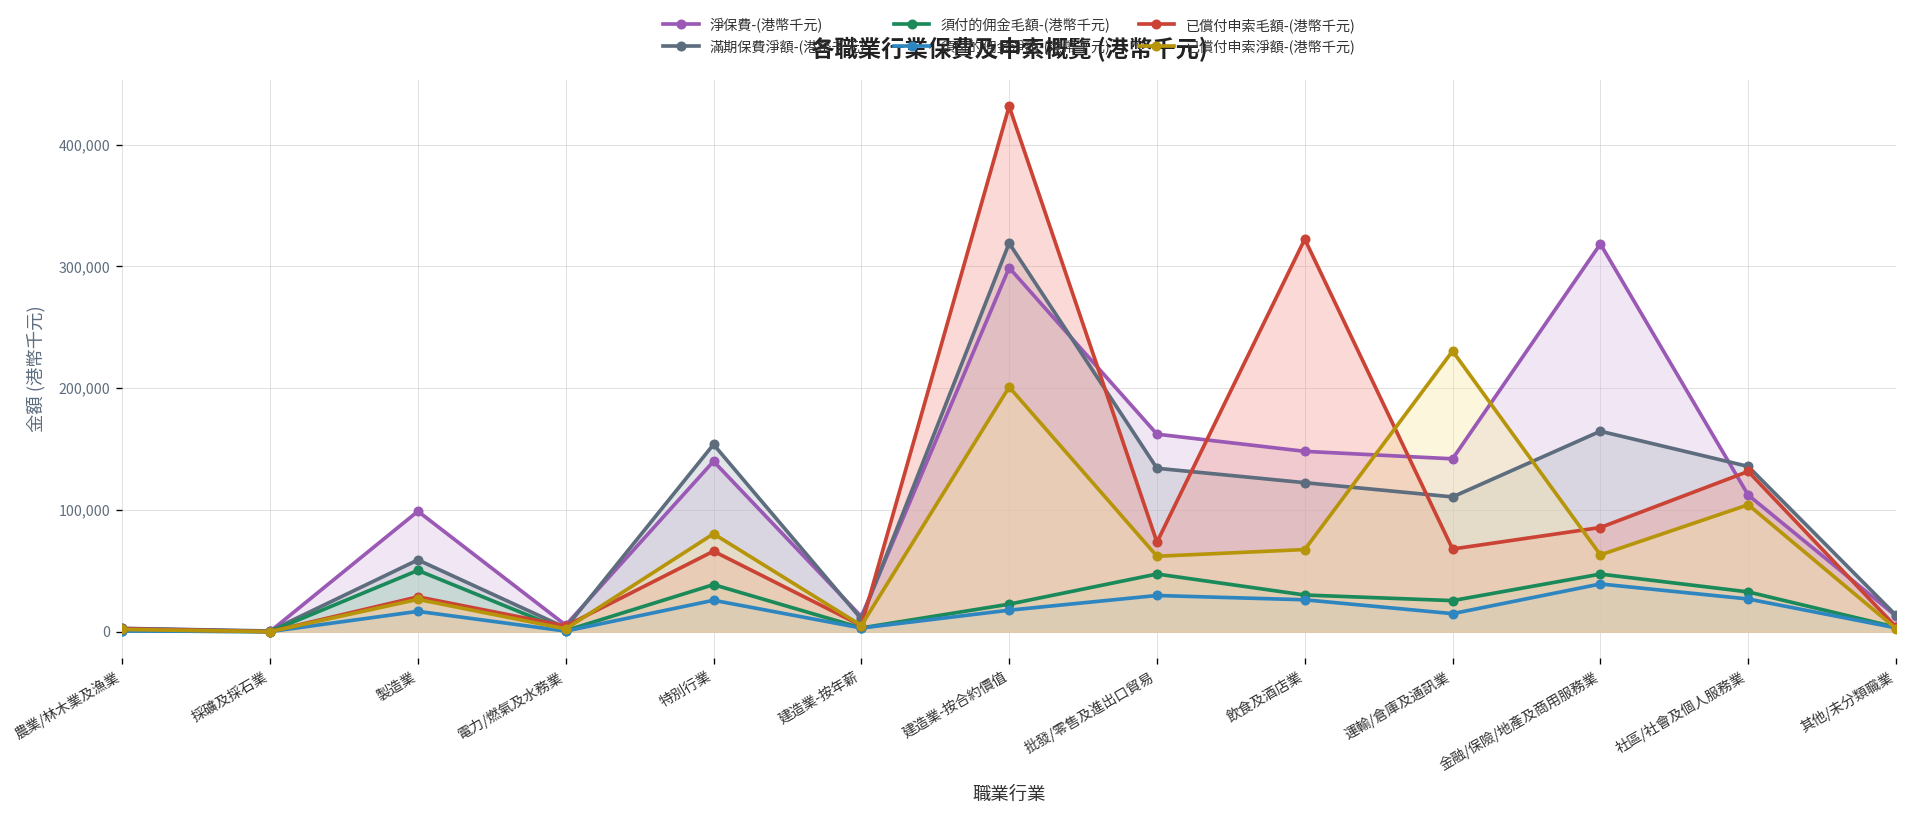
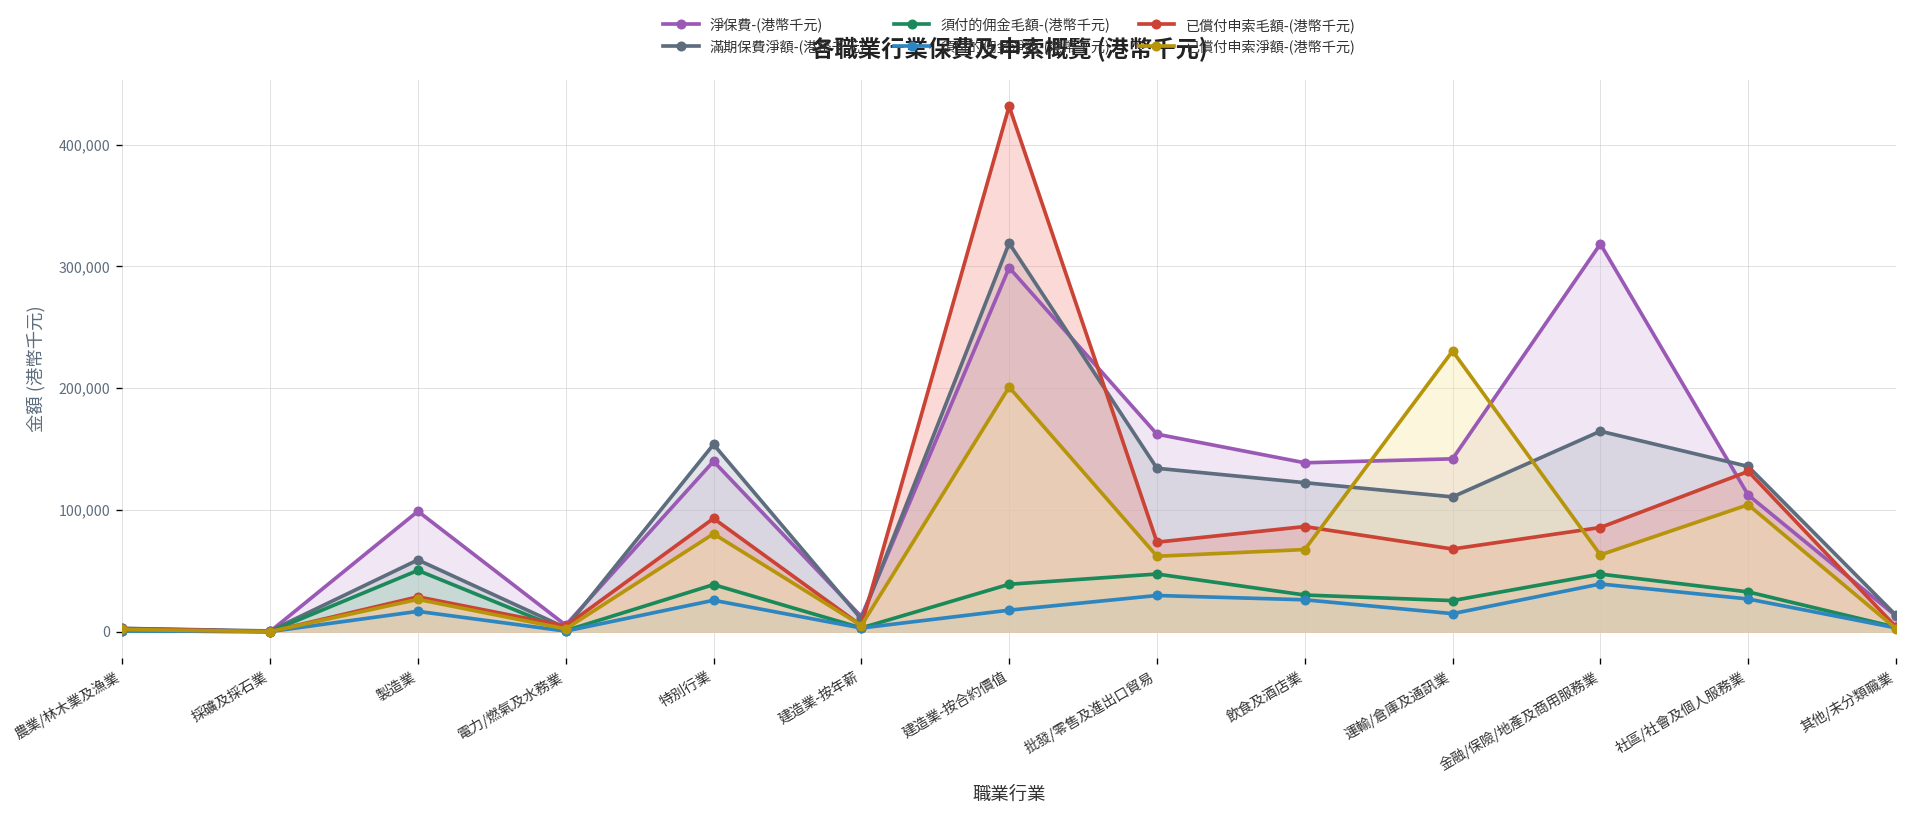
已償付申索毛額-(港幣千元), 特別行業: 66,000 -> 93,000
須付的佣金毛額-(港幣千元), 建造業-按合約價值: 23,000 -> 39,000
淨保費-(港幣千元), 飲食及酒店業: 148,000 -> 139,000
已償付申索毛額-(港幣千元), 飲食及酒店業: 322,000 -> 86,000
